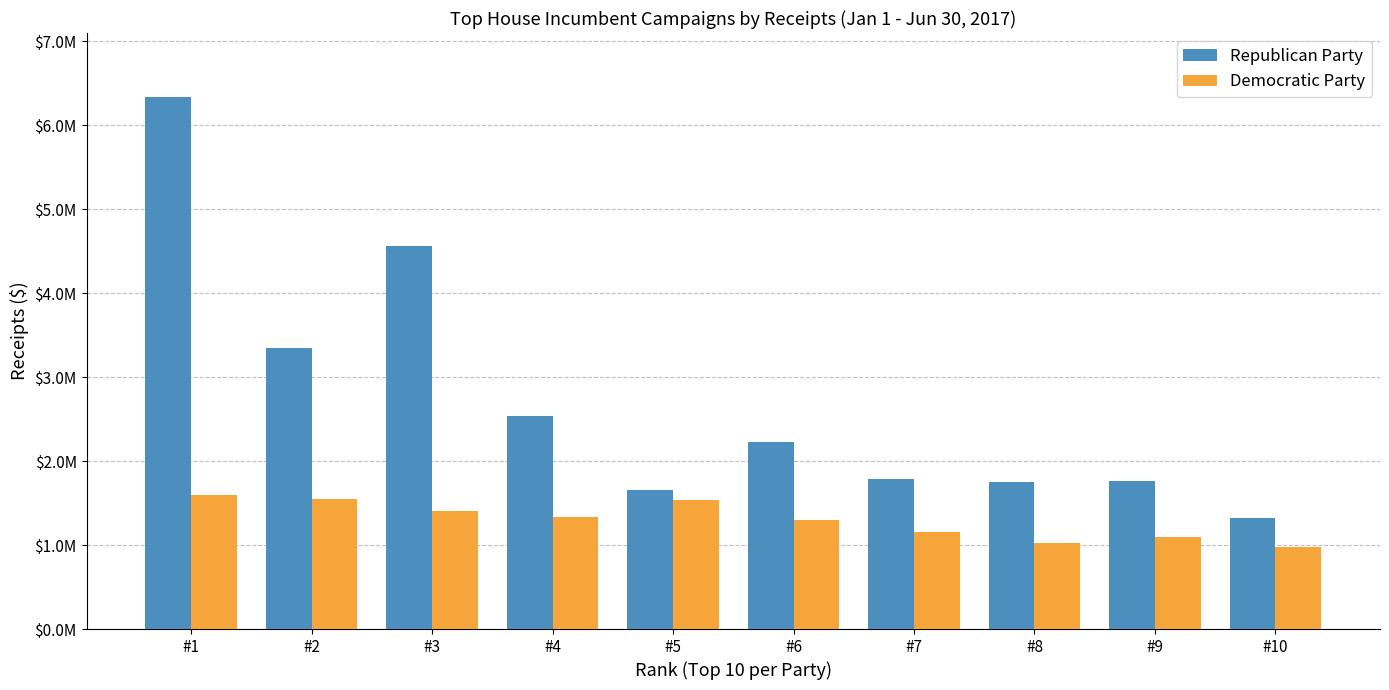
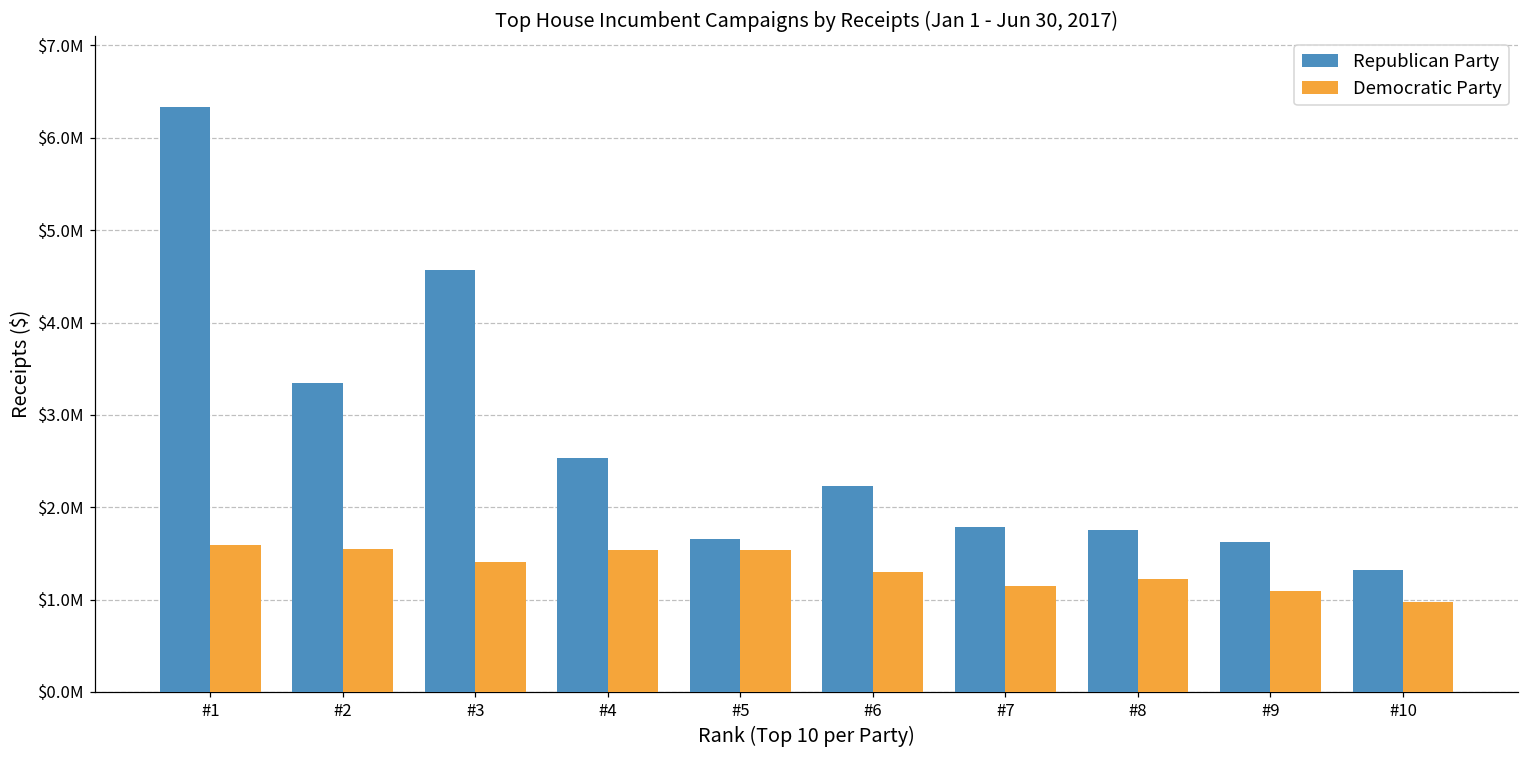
Democratic Party, #4: $1300000 -> $1500000
Democratic Party, #8: $1000000 -> $1200000
Republican Party, #9: $1800000 -> $1600000
